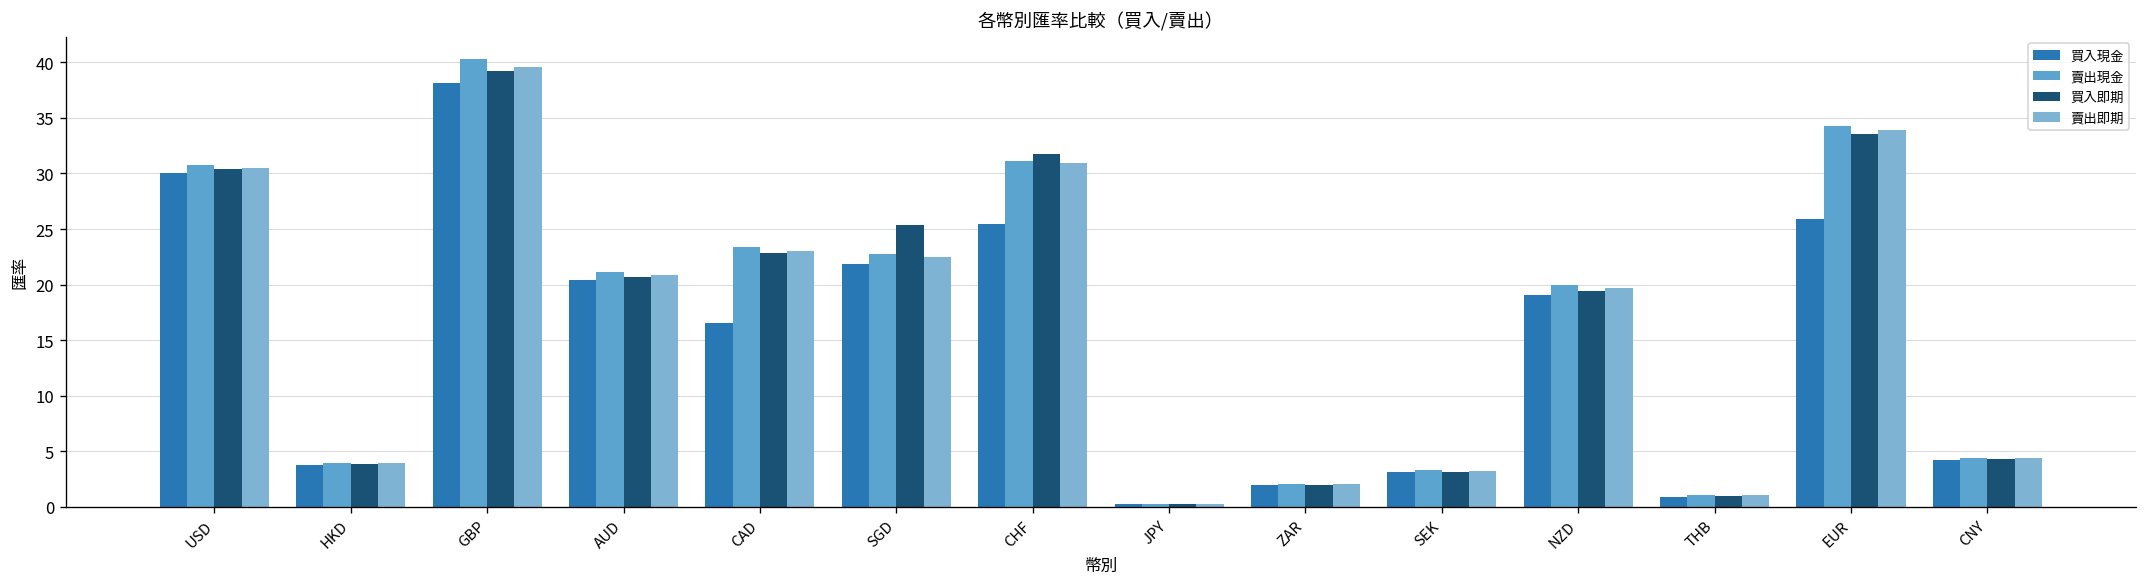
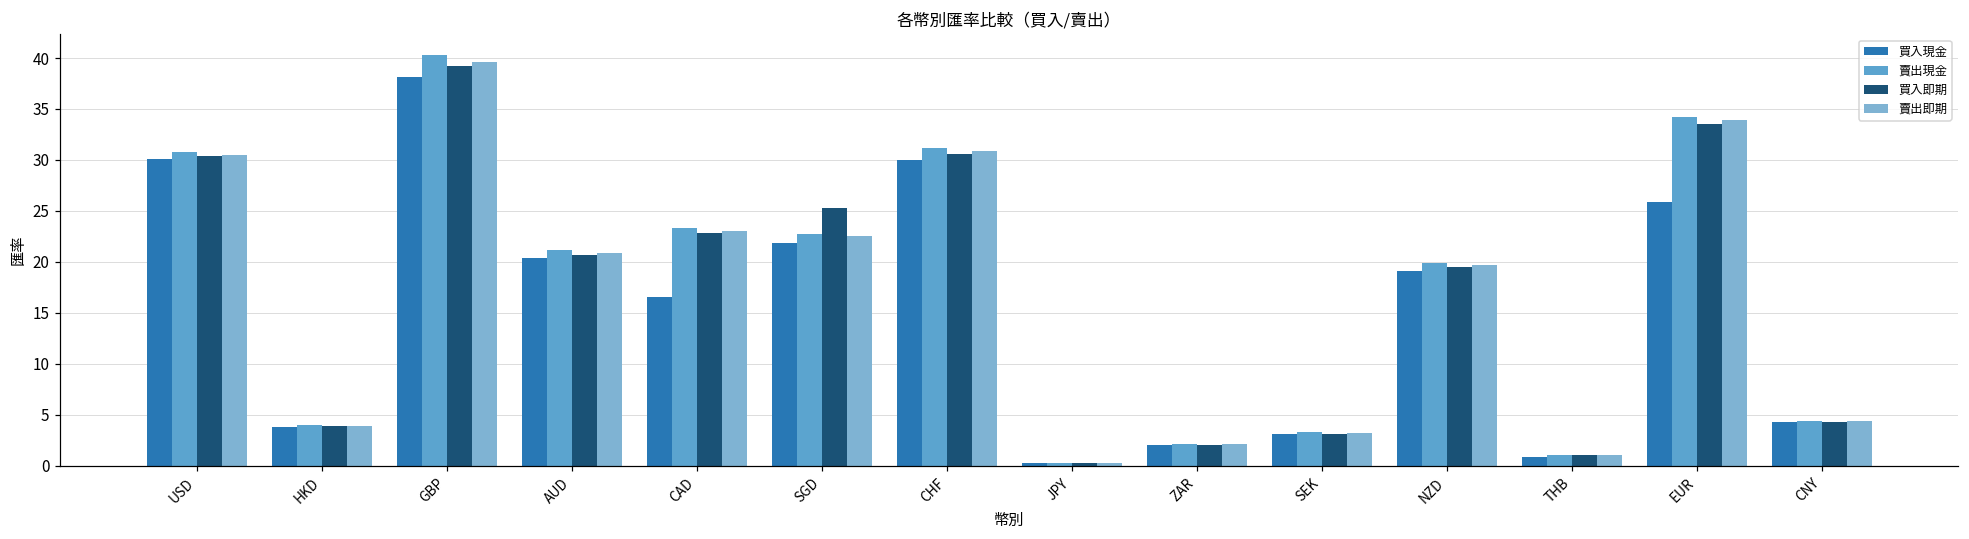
買入現金, CHF: 25 -> 30
買入即期, CHF: 32 -> 31
